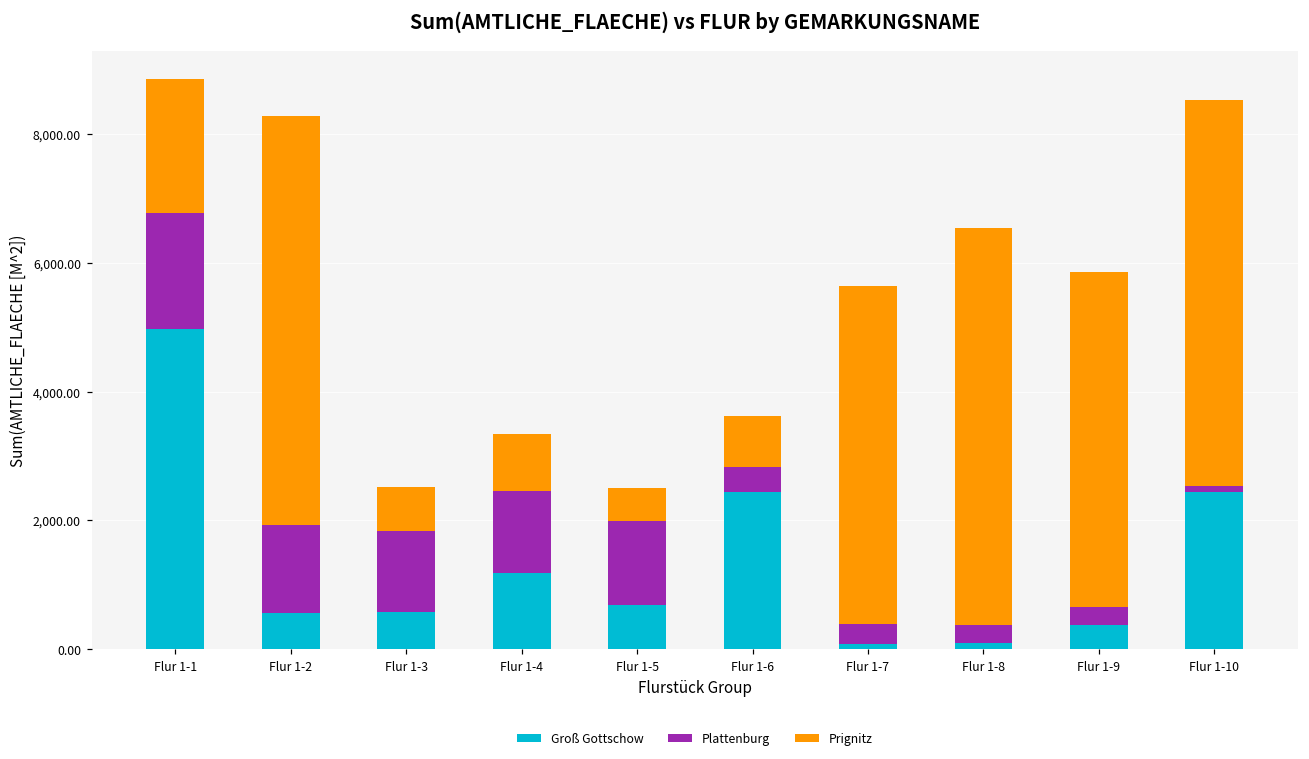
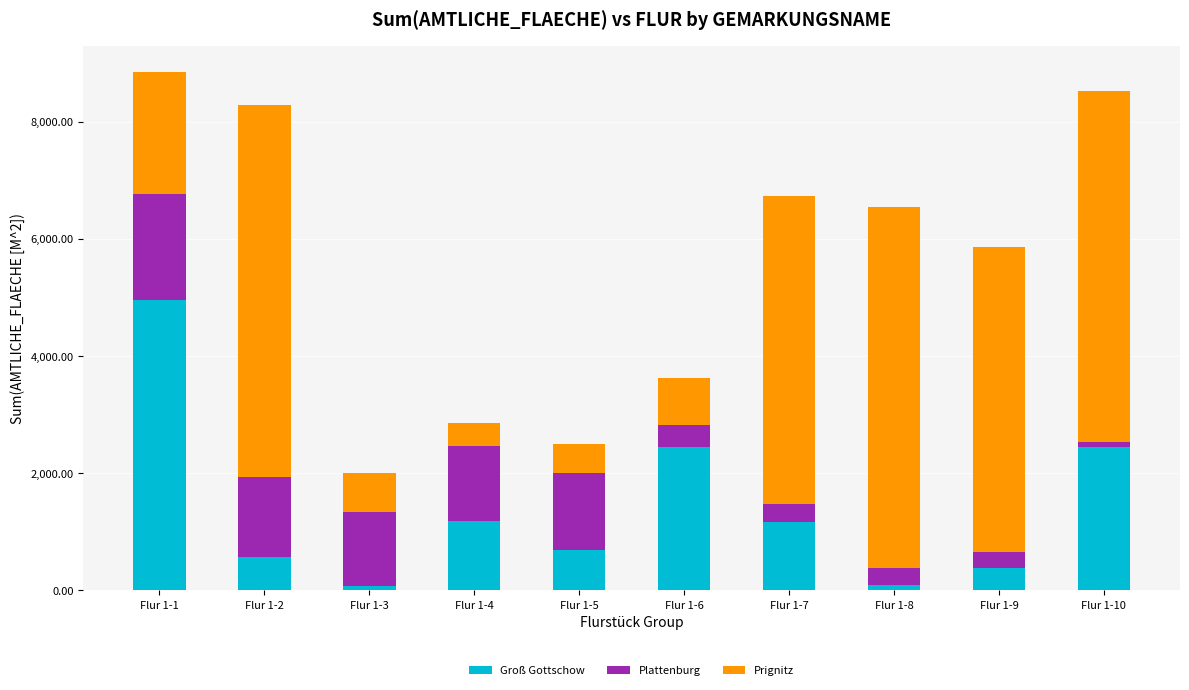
Groß Gottschow, Flur 1-3: 600 -> 100
Prignitz, Flur 1-4: 900 -> 400
Groß Gottschow, Flur 1-7: 100 -> 1,200
